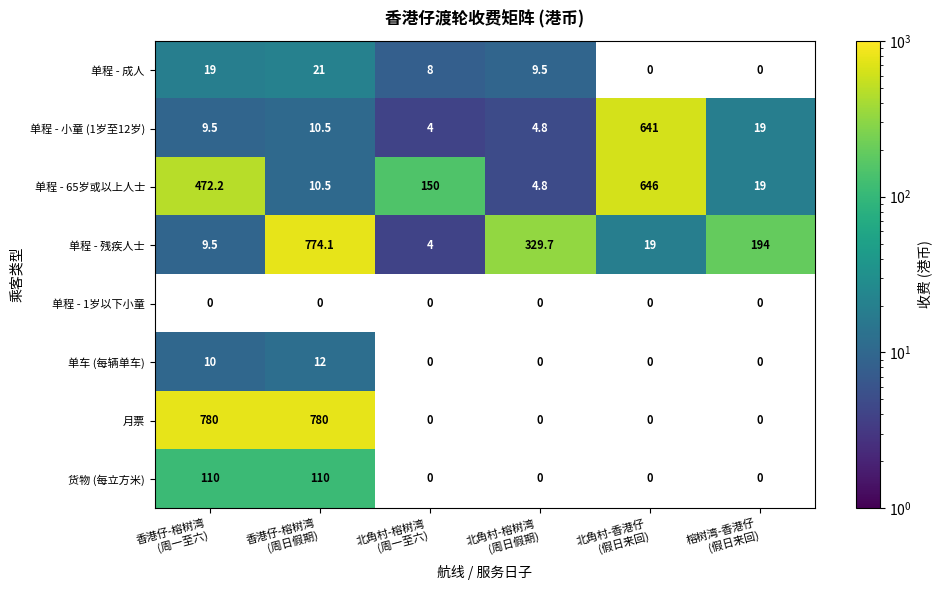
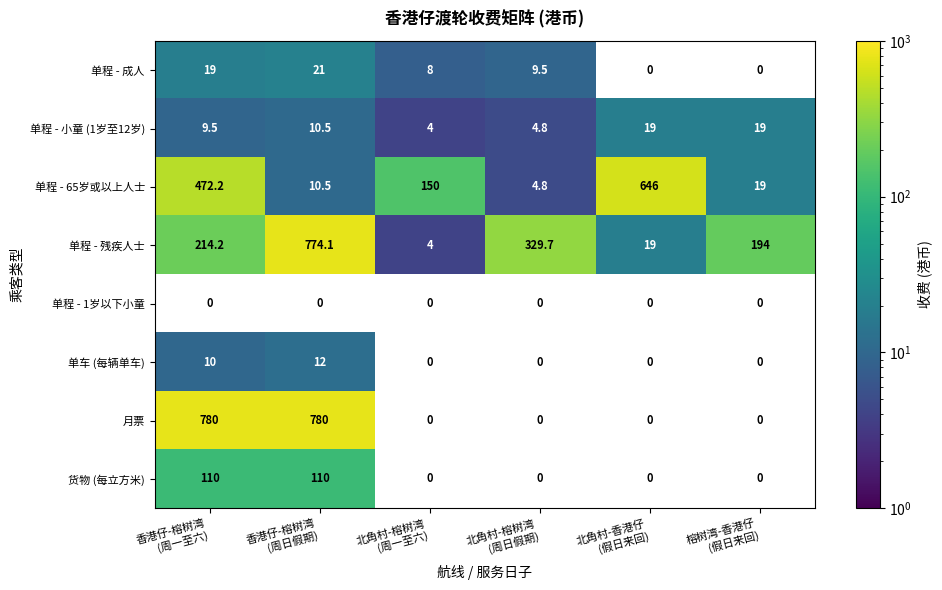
单程 - 小童 (1岁至12岁), 北角村-香港仔 (假日来回): 641 -> 19
单程 - 残疾人士, 香港仔-榕树湾 (周一至六): 9.5 -> 214.2
